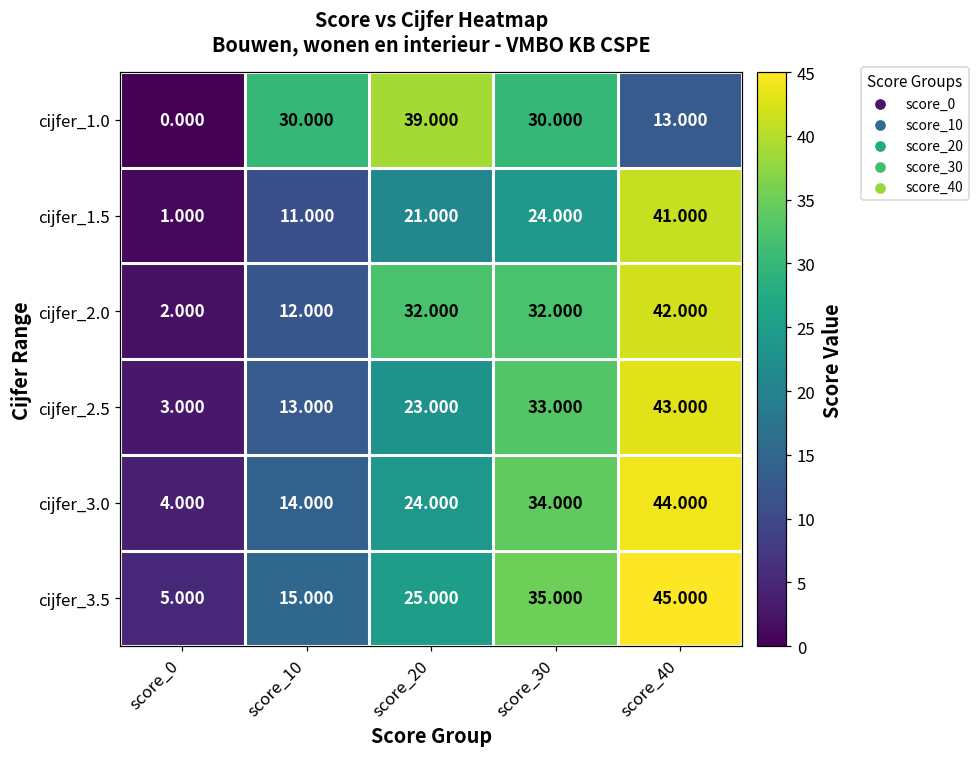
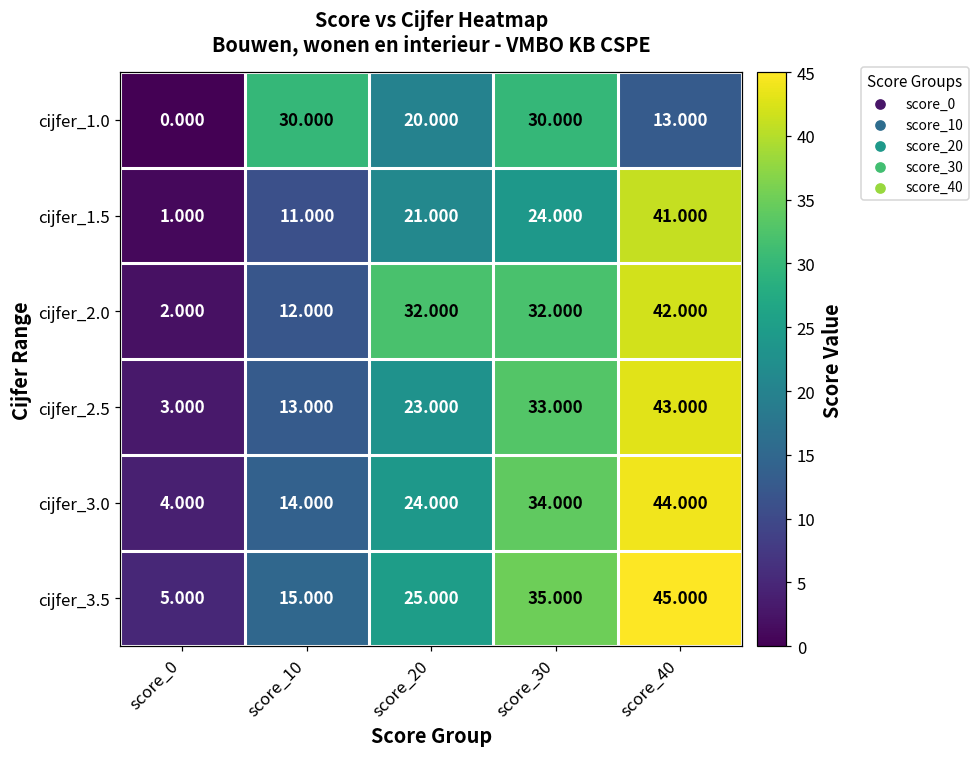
cijfer_1.0, score_20: 39.000 -> 20.000
